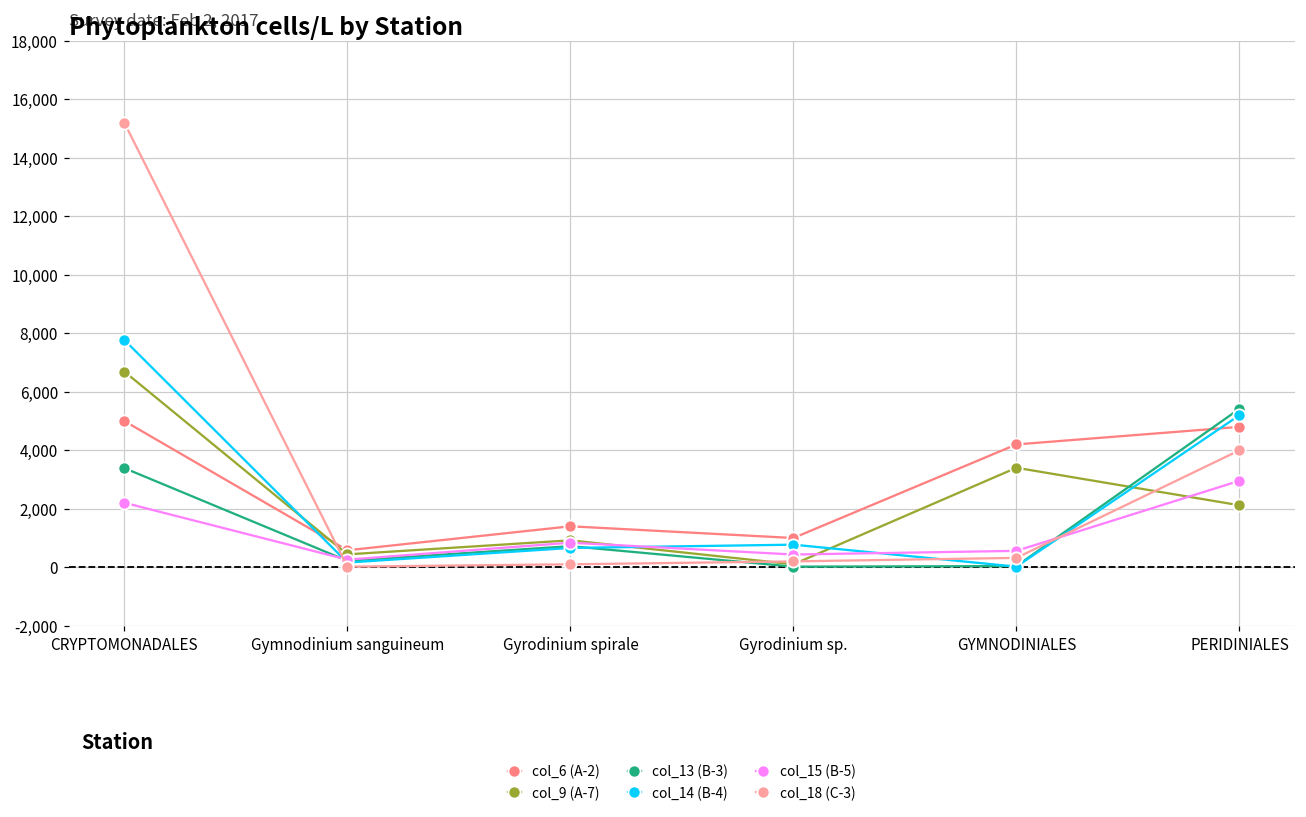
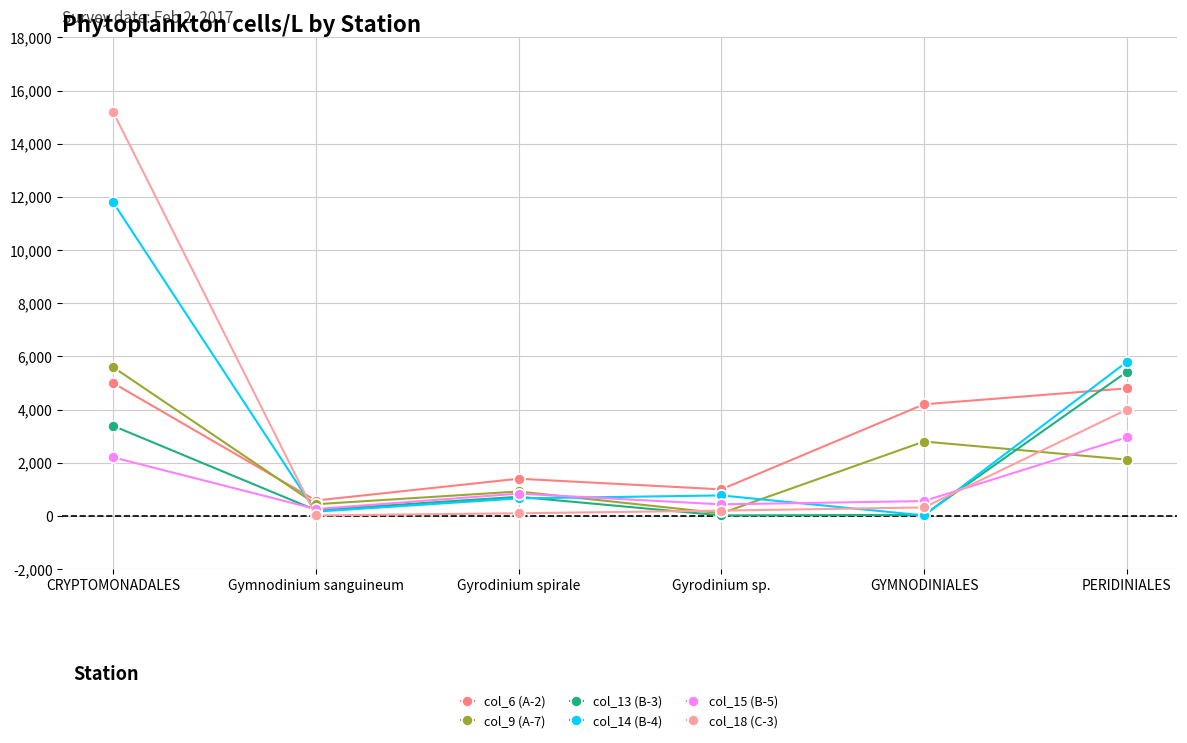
col_9 (A-7), CRYPTOMONADALES: 6,700 -> 5,600
col_14 (B-4), CRYPTOMONADALES: 7,800 -> 11,800
col_9 (A-7), GYMNODINIALES: 3,400 -> 2,800
col_14 (B-4), PERIDINIALES: 5,200 -> 5,800
